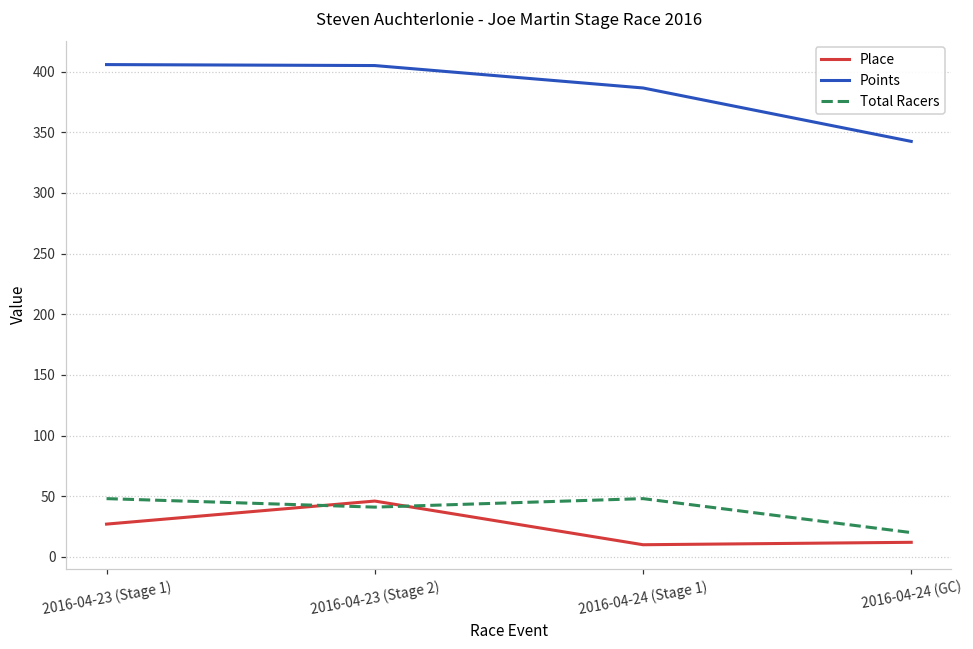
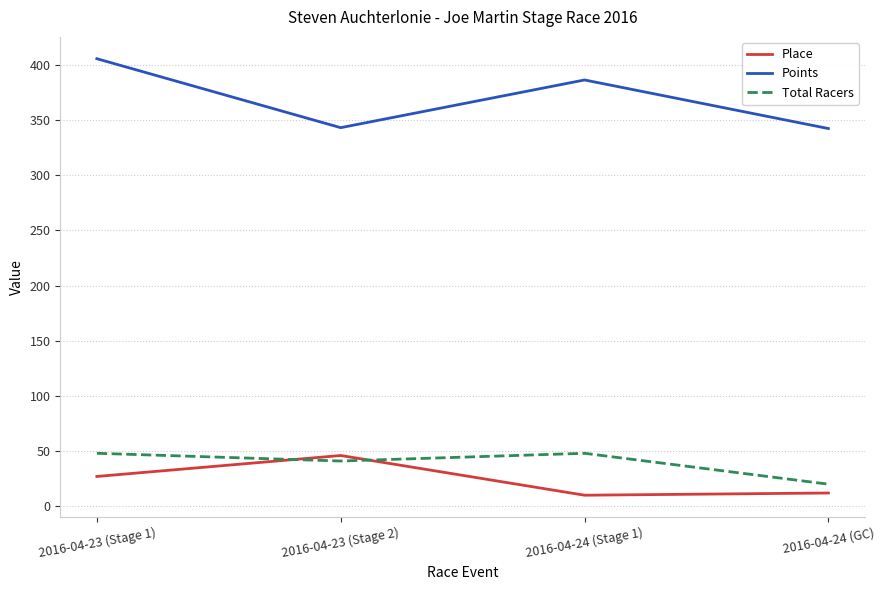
Points, 2016-04-23 (Stage 2): 405 -> 343
